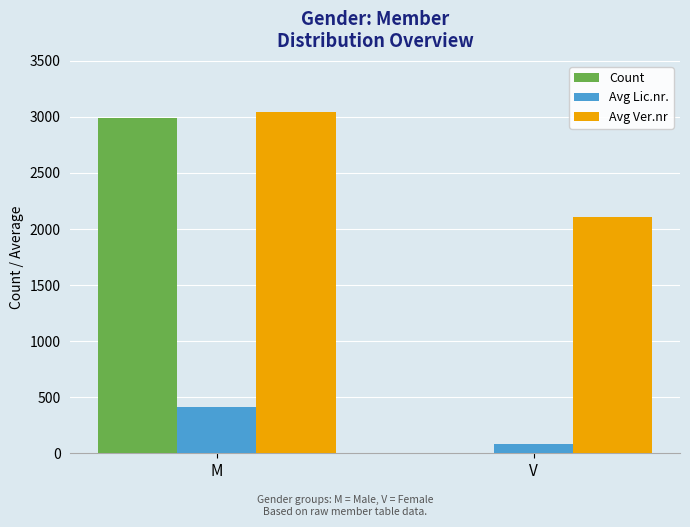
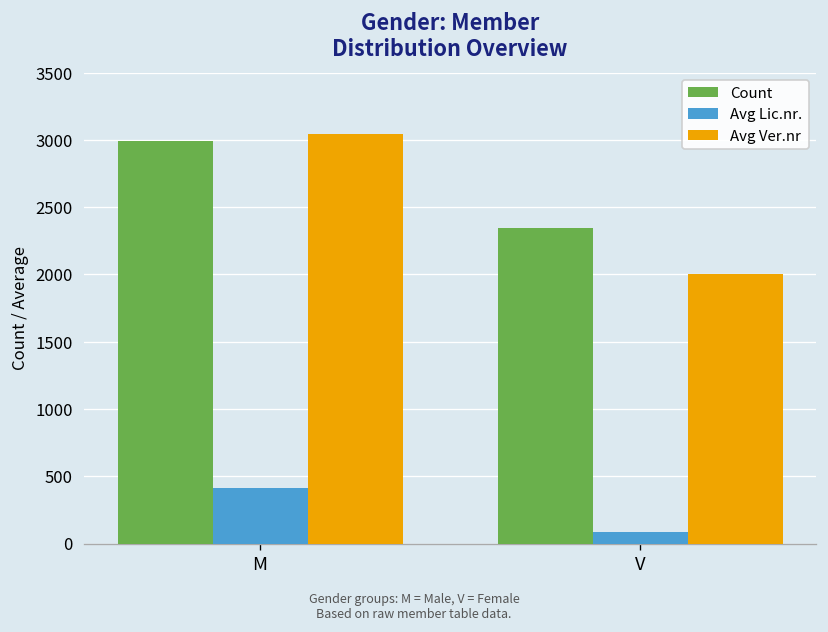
Count, V: 0 -> 2350
Avg Ver.nr, V: 2110 -> 2010
